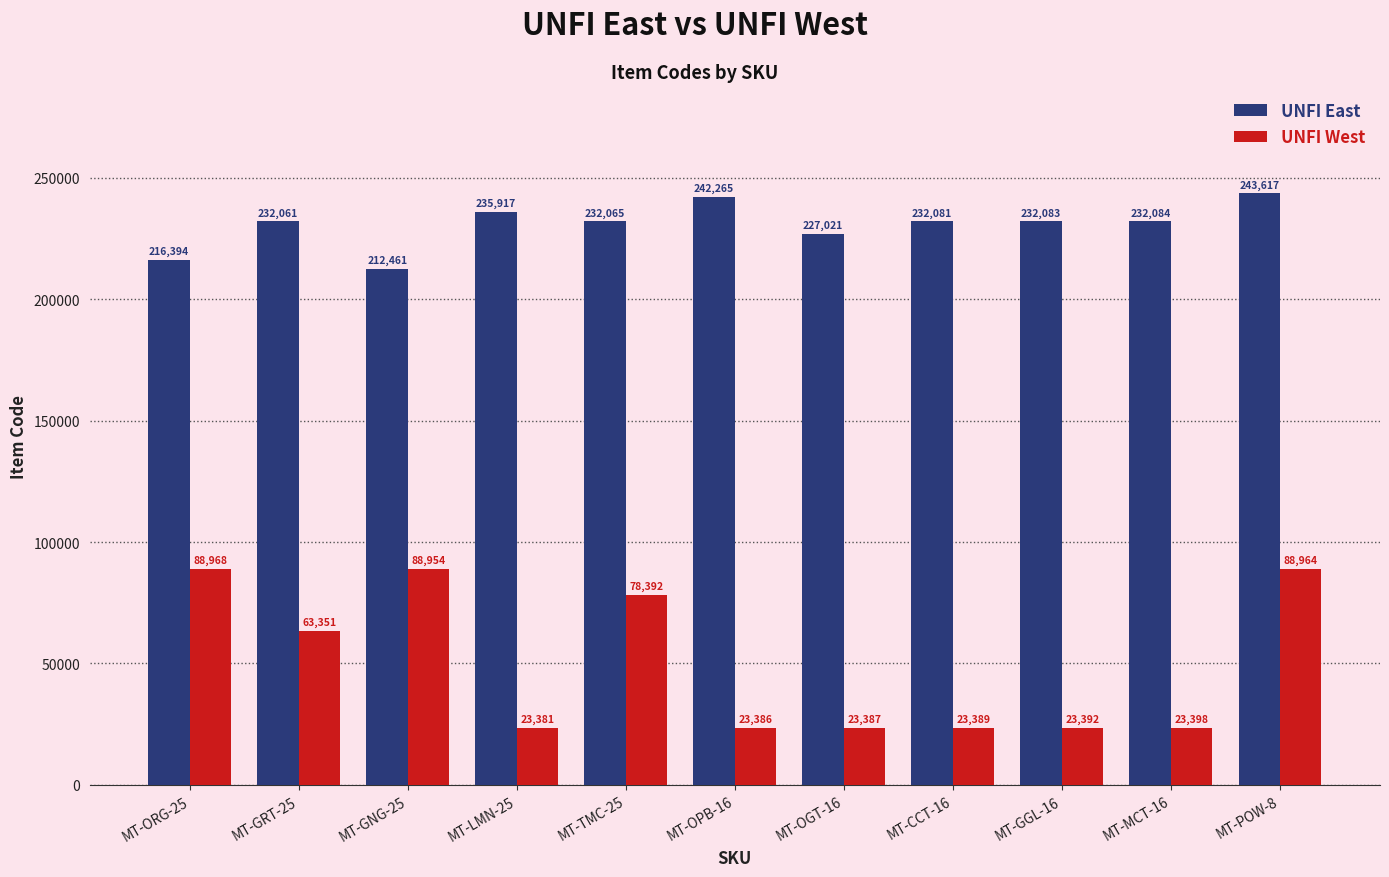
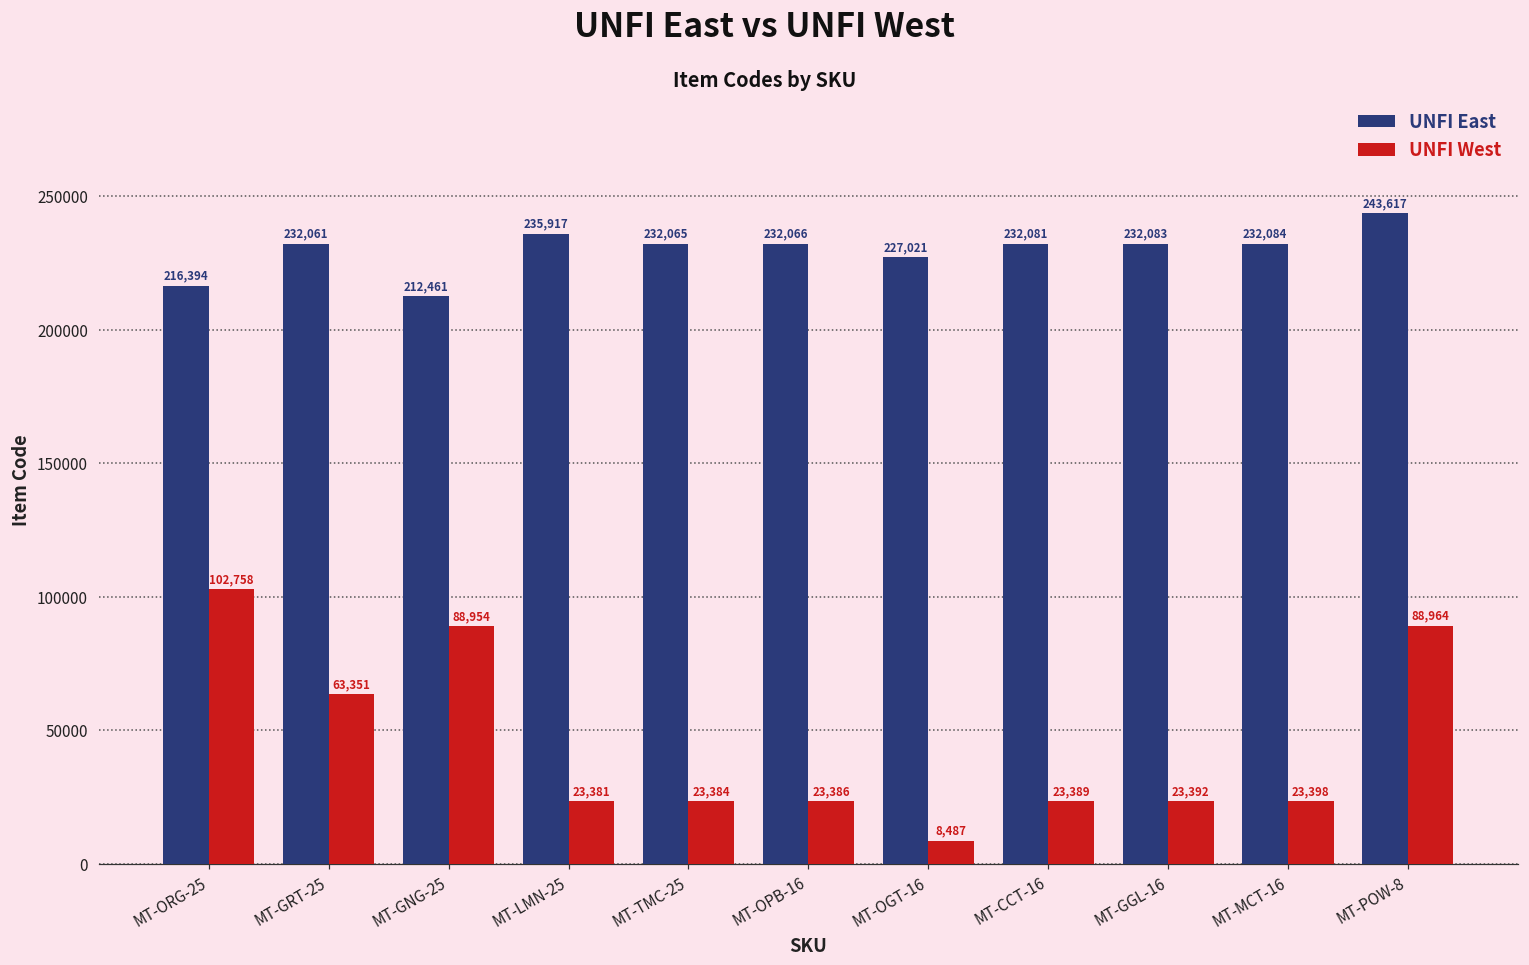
UNFI West, MT-ORG-25: 88,968 -> 102,758
UNFI West, MT-TMC-25: 78,392 -> 23,384
UNFI East, MT-OPB-16: 242,265 -> 232,066
UNFI West, MT-OGT-16: 23,387 -> 8,487
